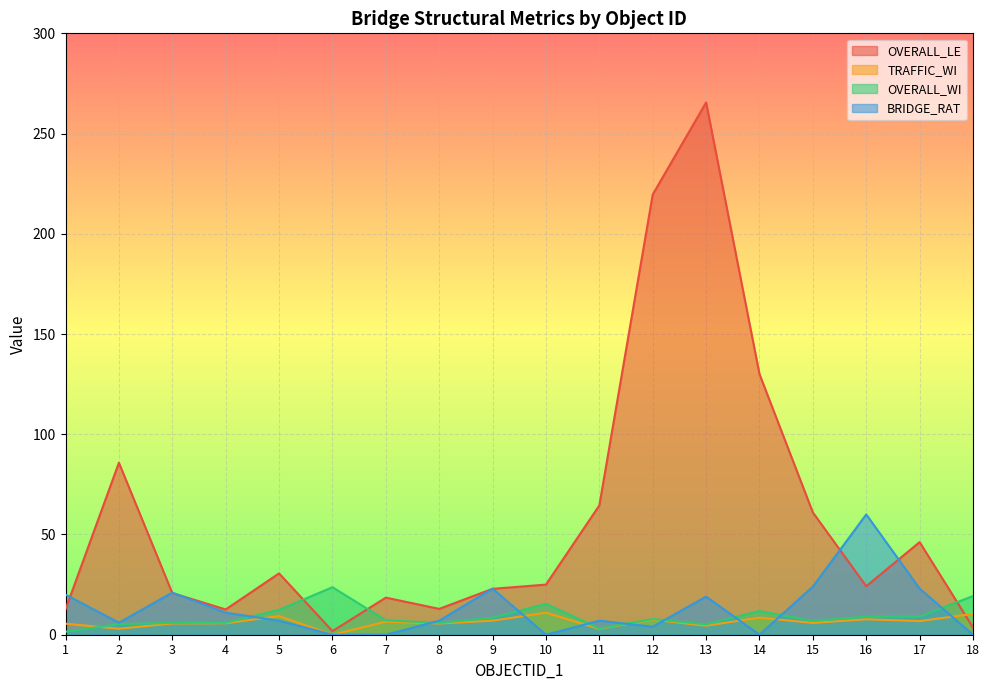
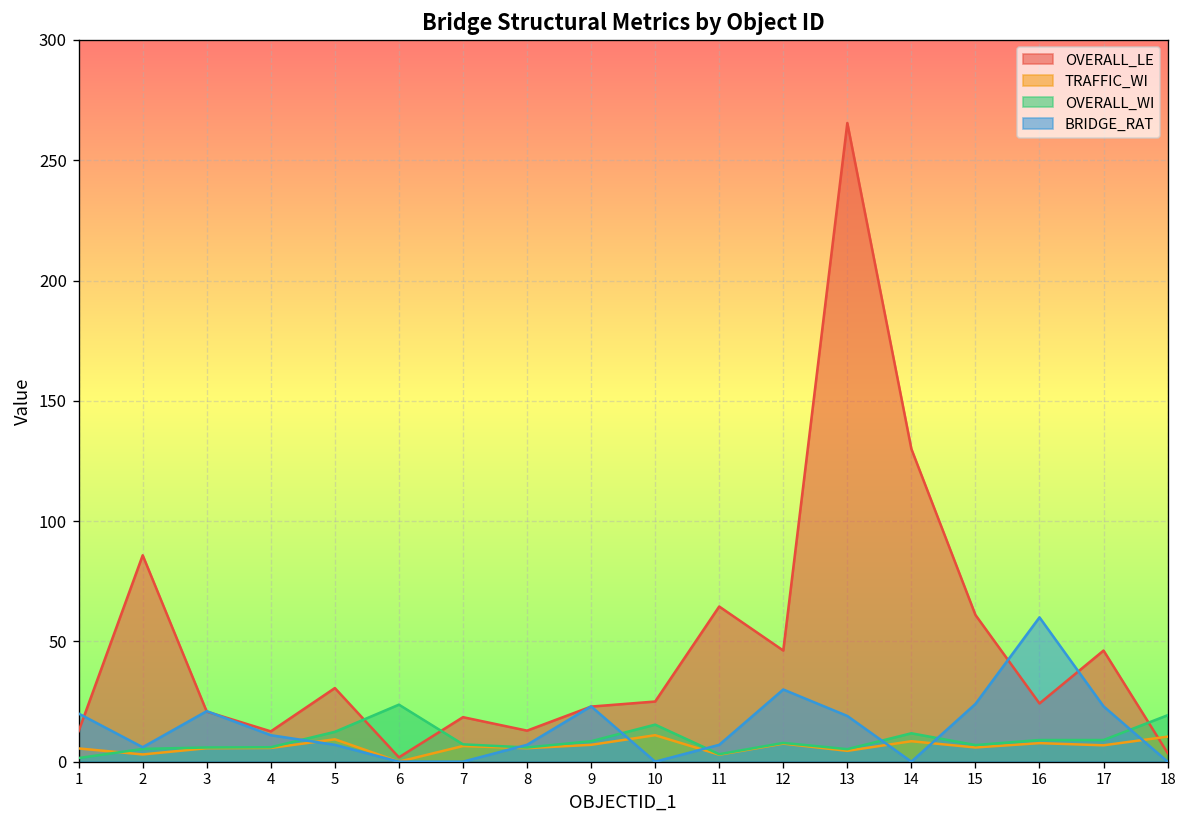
OVERALL_LE, 12: 220 -> 46
BRIDGE_RAT, 12: 4 -> 30
